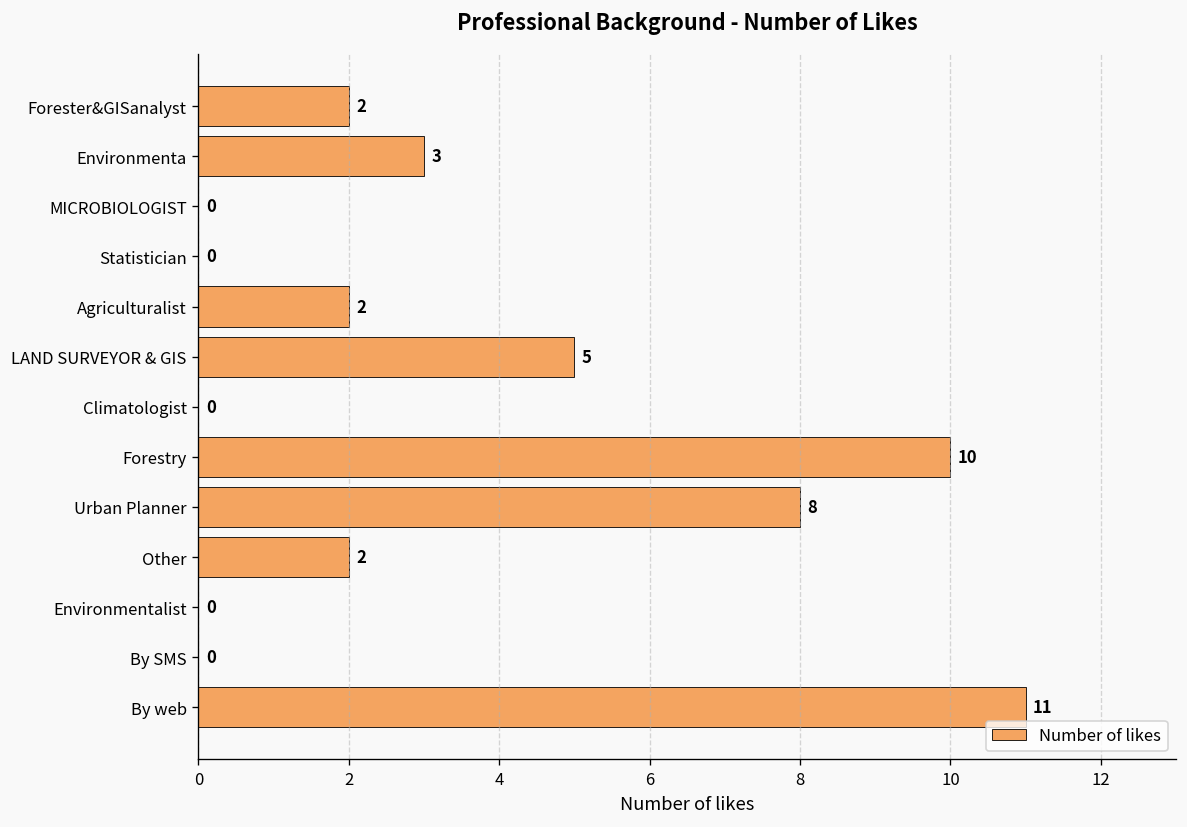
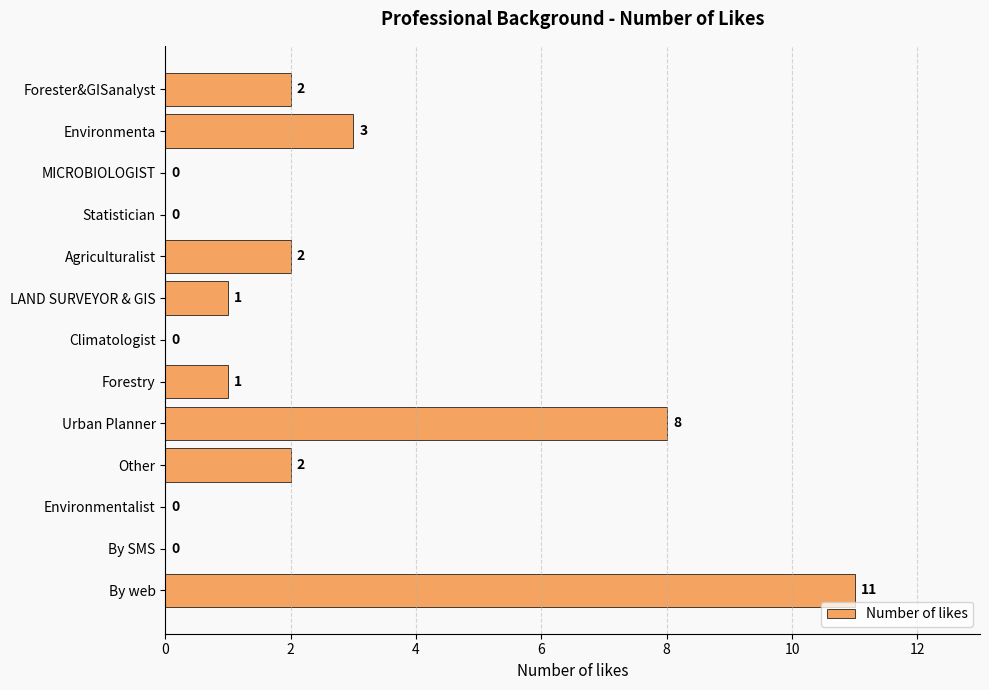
LAND SURVEYOR & GIS: 5 -> 1
Forestry: 10 -> 1
